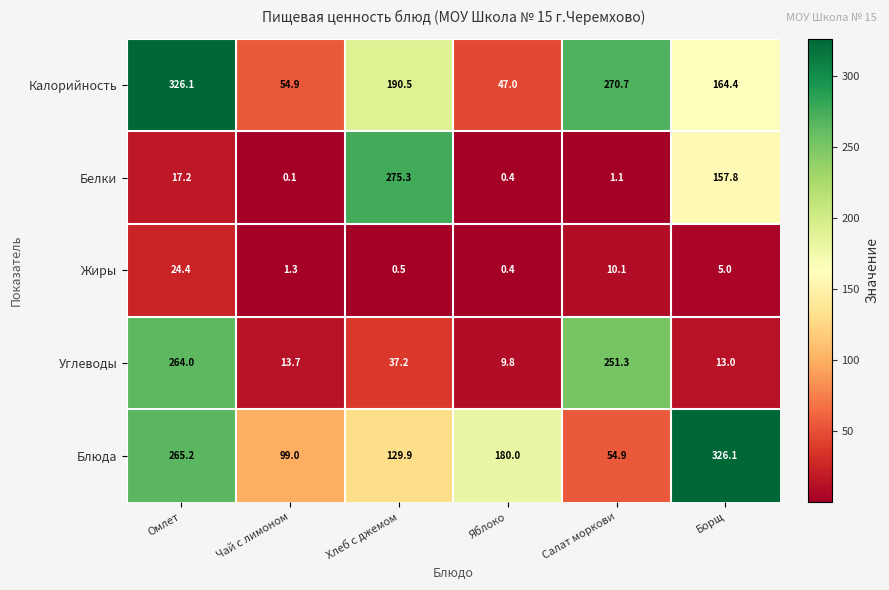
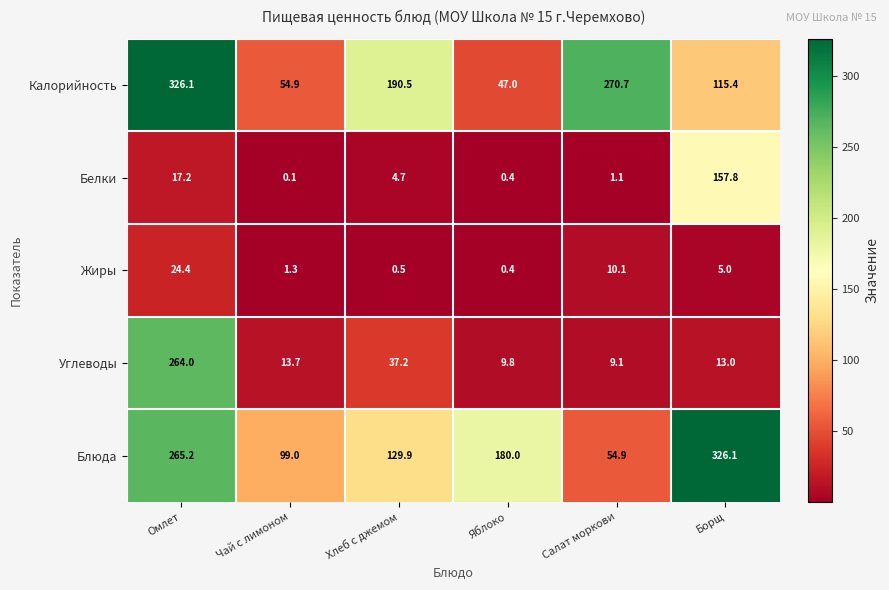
Калорийность, Борщ: 164.4 -> 115.4
Белки, Хлеб с джемом: 275.3 -> 4.7
Углеводы, Салат моркови: 251.3 -> 9.1
